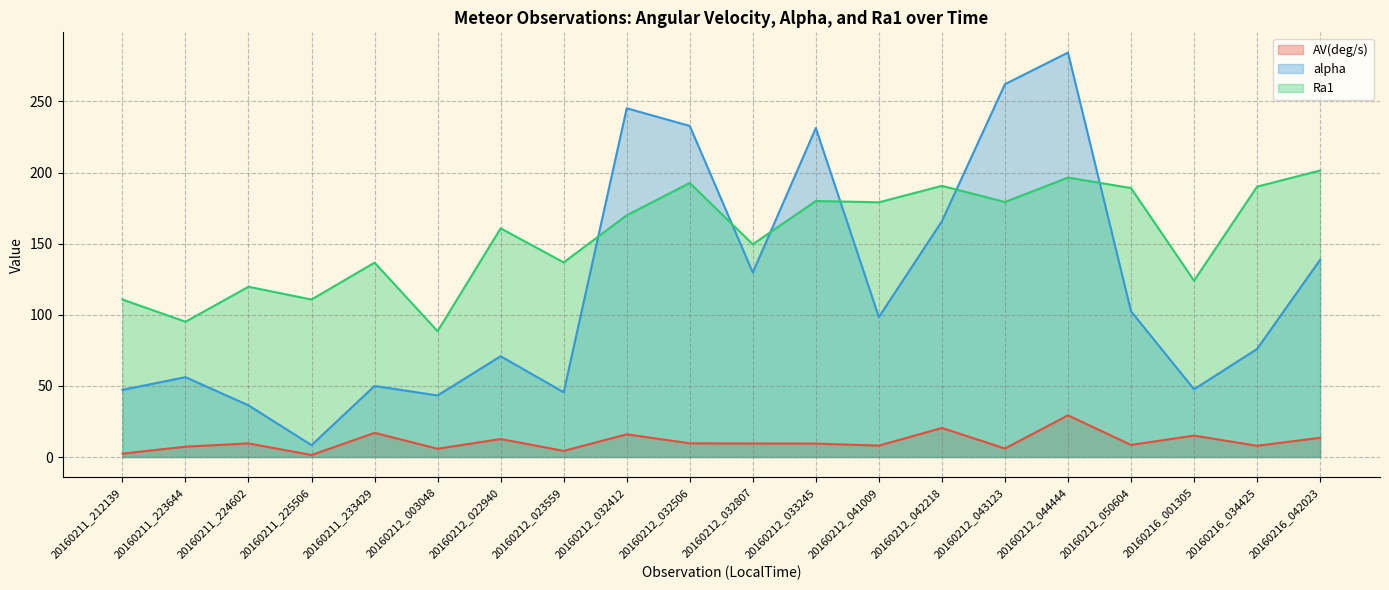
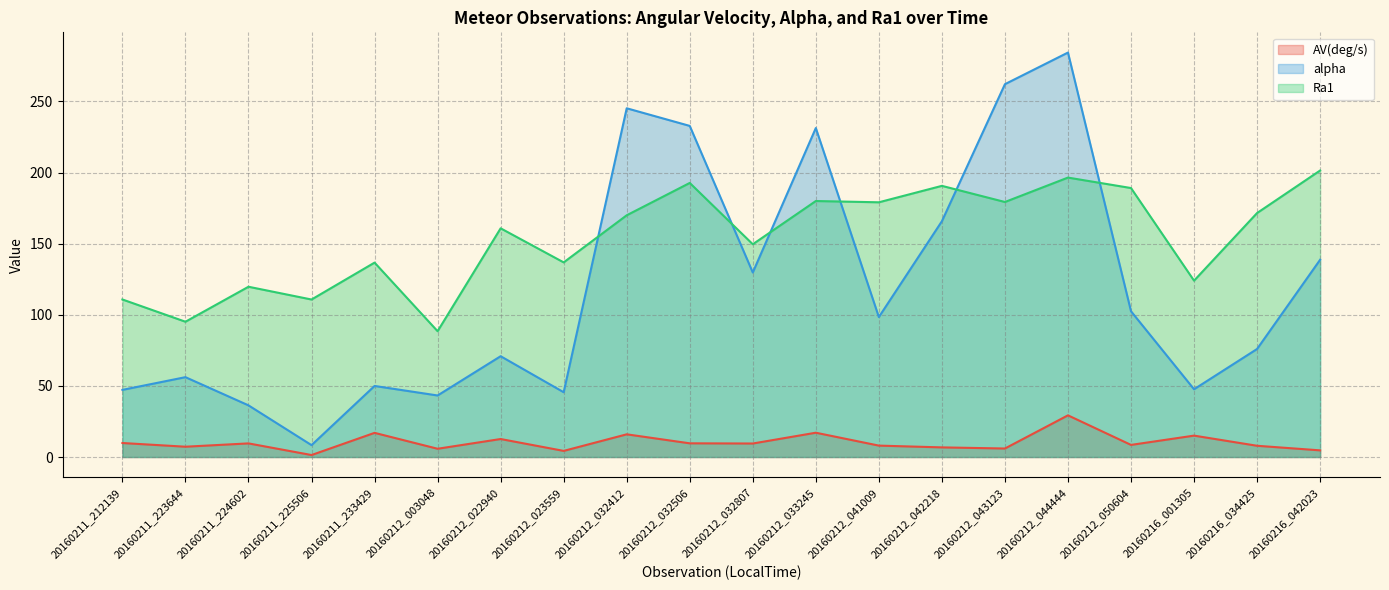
AV(deg/s), 20160211_212139: 2 -> 10
AV(deg/s), 20160212_033245: 9 -> 17
AV(deg/s), 20160212_042218: 20 -> 7
Ra1, 20160216_034425: 190 -> 172
AV(deg/s), 20160216_042023: 14 -> 5
